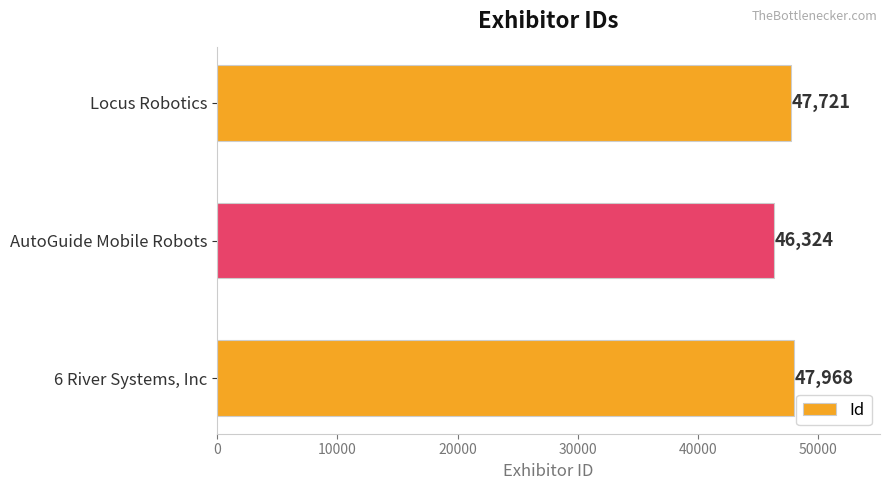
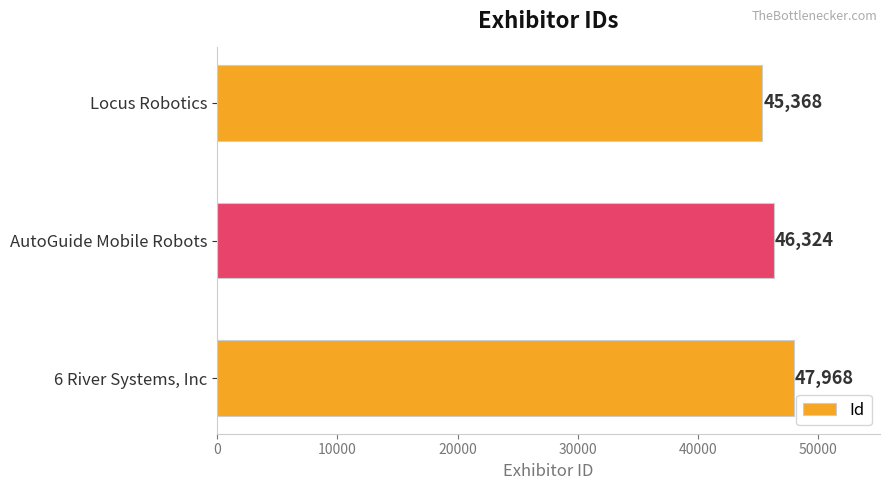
Locus Robotics: 47,721 -> 45,368
